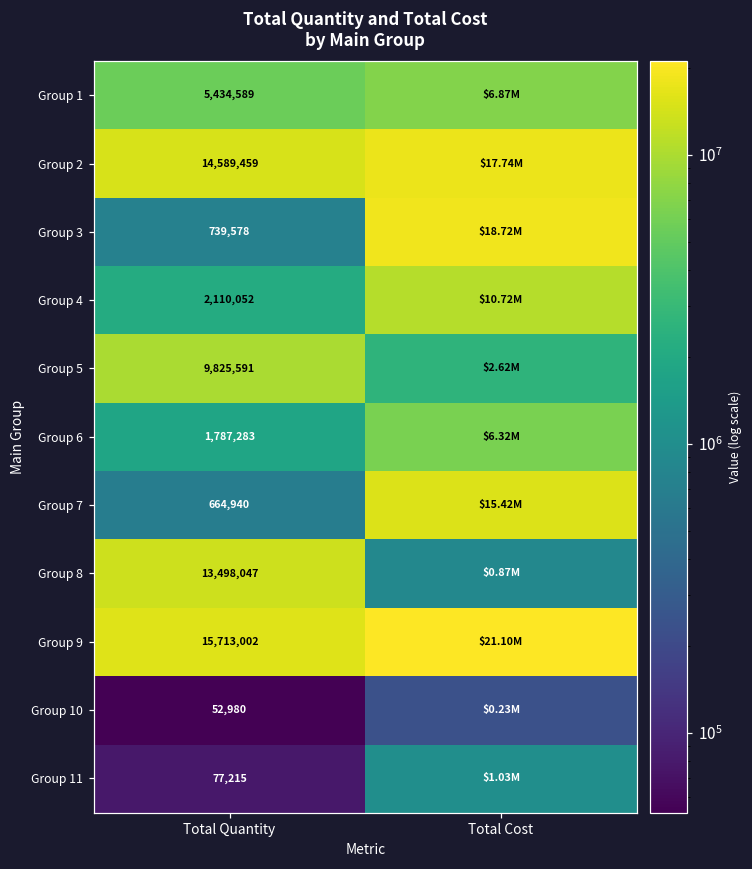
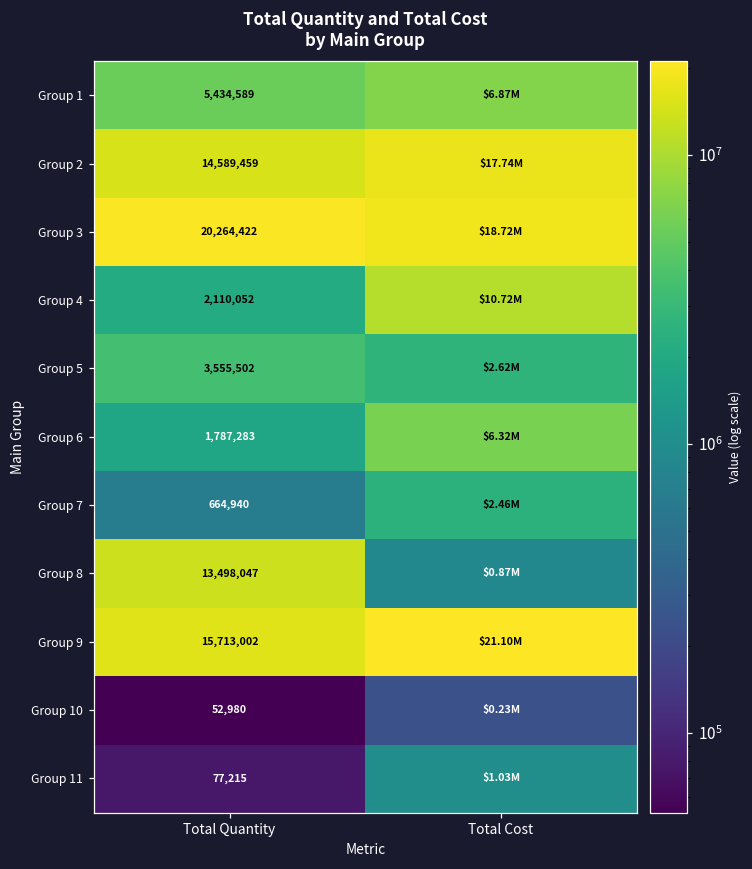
Group 3, Total Quantity: 739,578 -> 20,264,422
Group 5, Total Quantity: 9,825,591 -> 3,555,502
Group 7, Total Cost: $15.42M -> $2.46M
